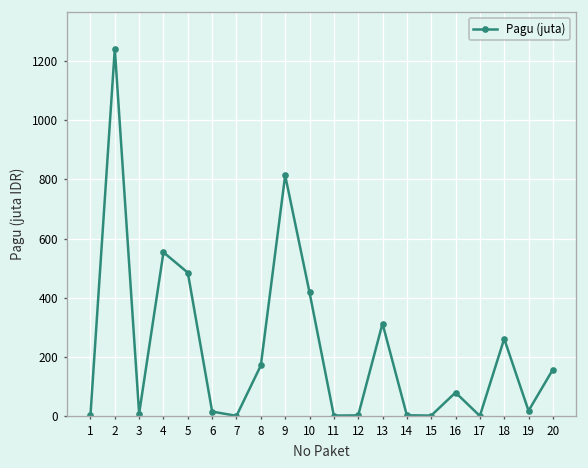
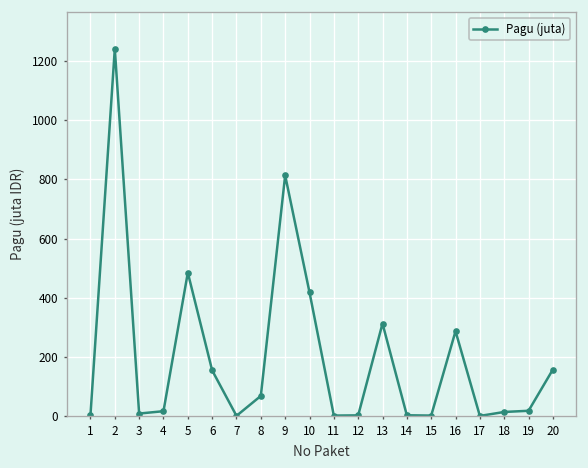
4: 550 -> 20
6: 20 -> 150
8: 170 -> 70
16: 80 -> 290
18: 260 -> 10
